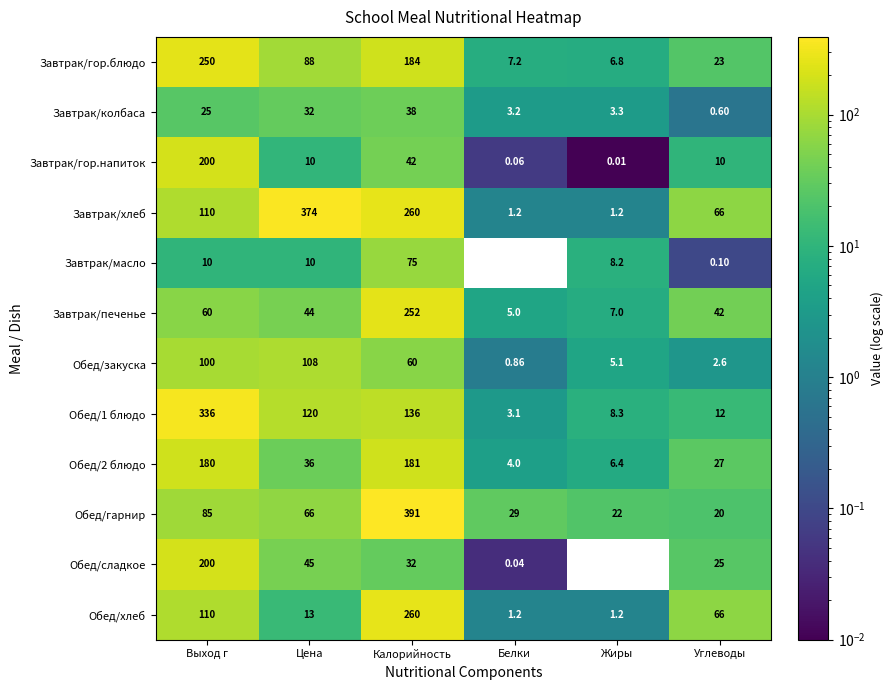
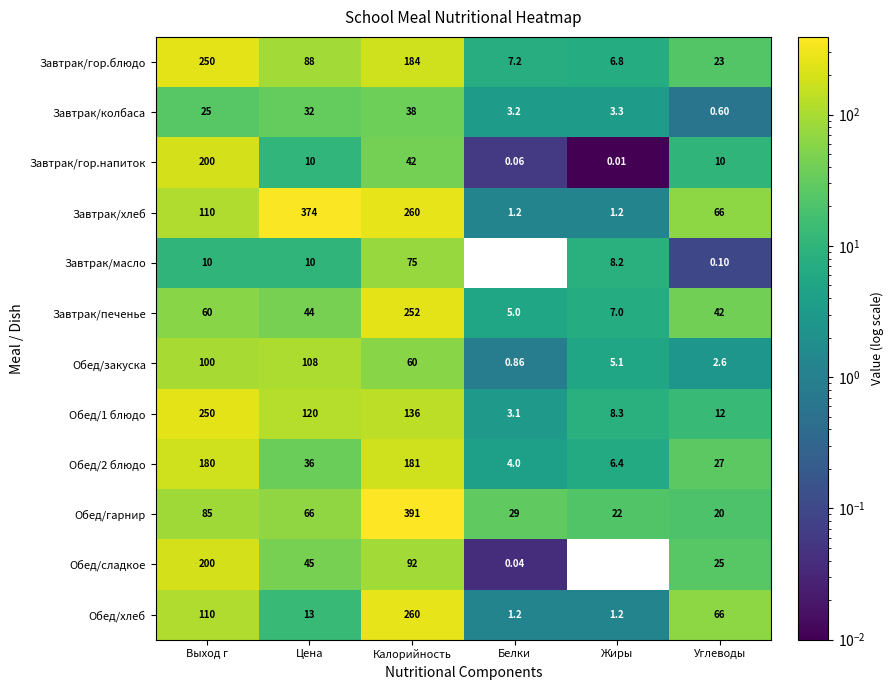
Обед/1 блюдо, Выход г: 336 -> 250
Обед/сладкое, Калорийность: 32 -> 92
